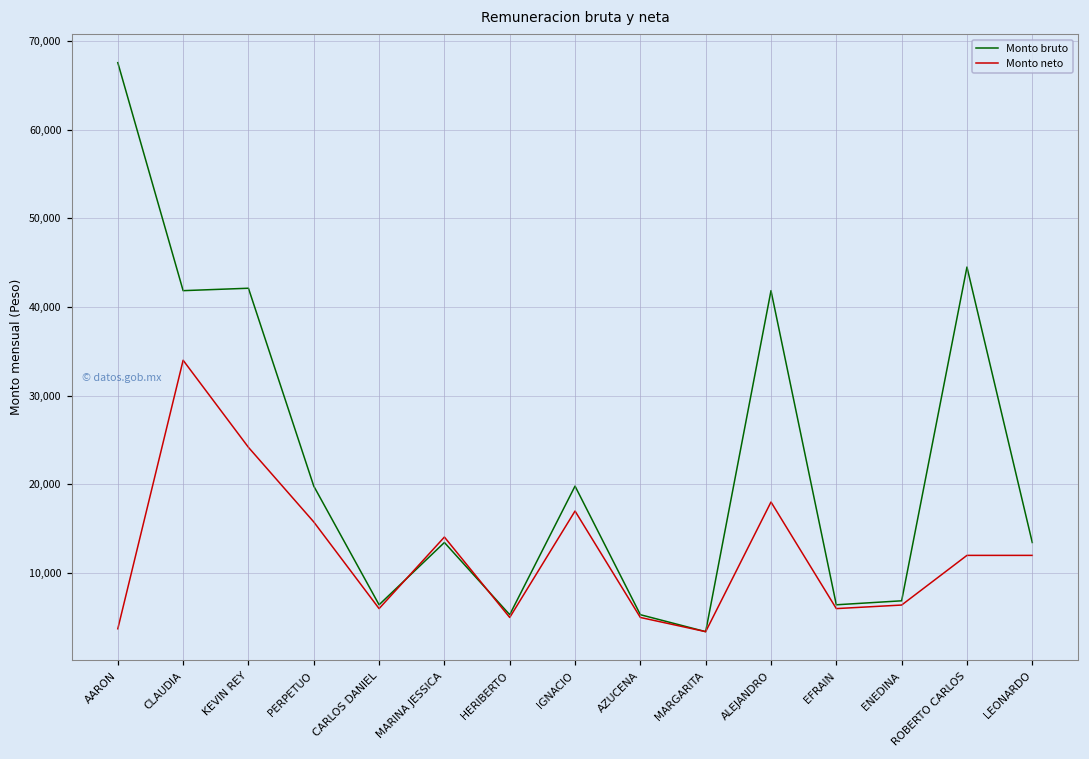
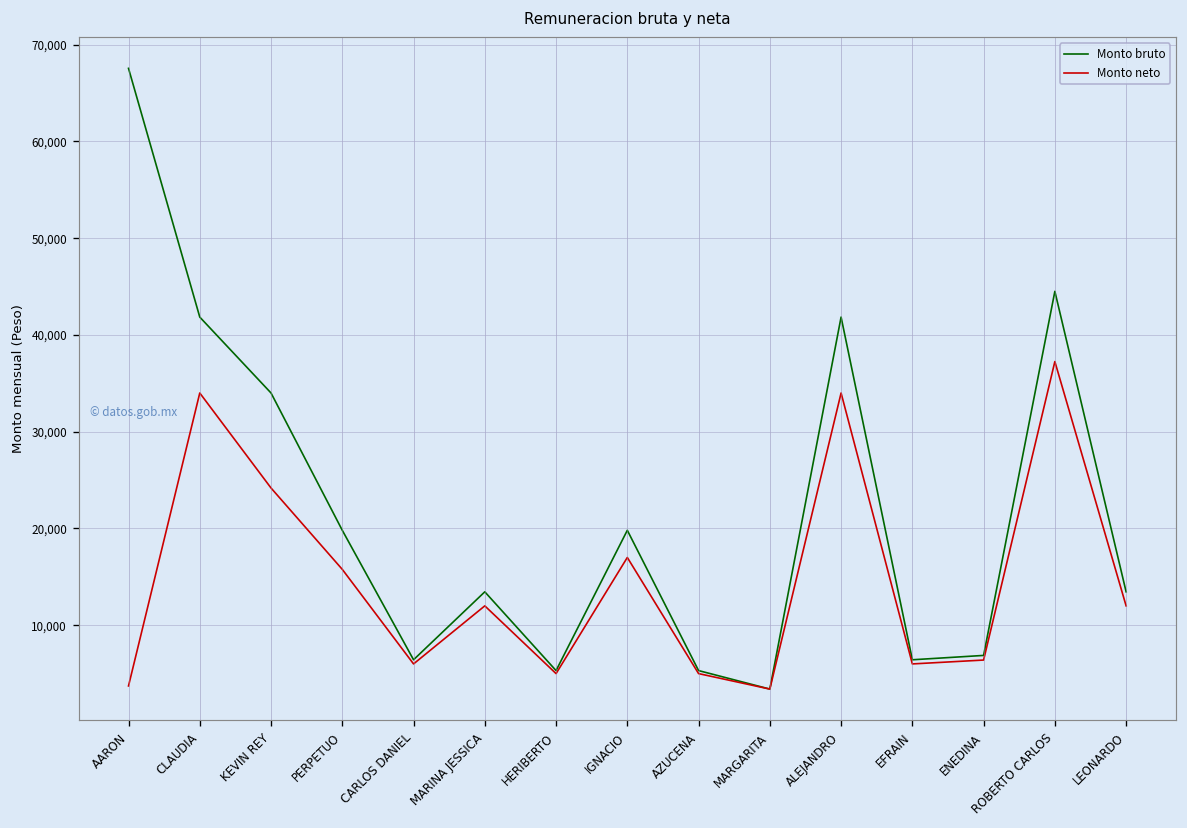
Monto bruto, KEVIN REY: 42,000 -> 34,000
Monto neto, MARINA JESSICA: 14,000 -> 12,000
Monto neto, ALEJANDRO: 18,000 -> 34,000
Monto neto, ROBERTO CARLOS: 12,000 -> 37,000
